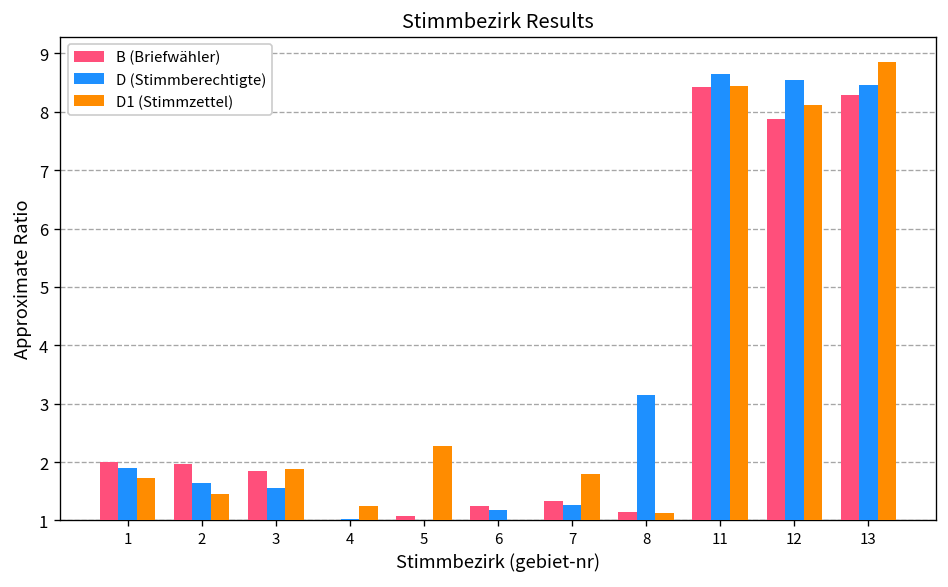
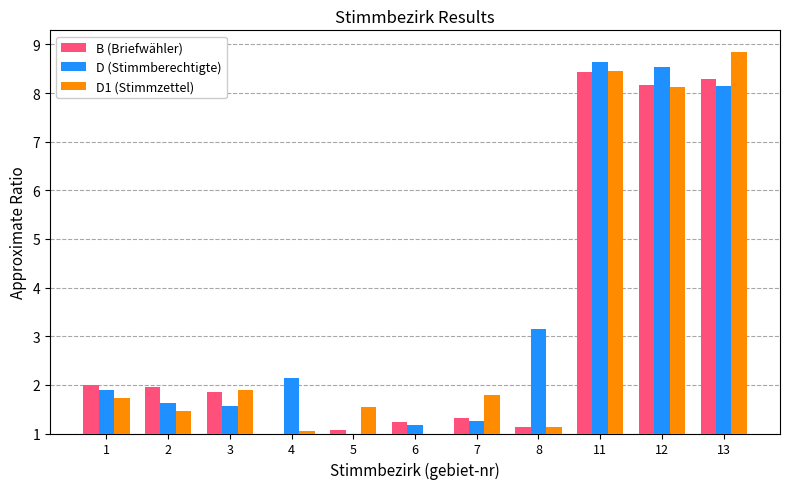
D (Stimmberechtigte), 4: 1.0 -> 2.1
D1 (Stimmzettel), 4: 1.2 -> 1.1
D1 (Stimmzettel), 5: 2.3 -> 1.5
B (Briefwähler), 12: 7.9 -> 8.2
D (Stimmberechtigte), 13: 8.5 -> 8.1
